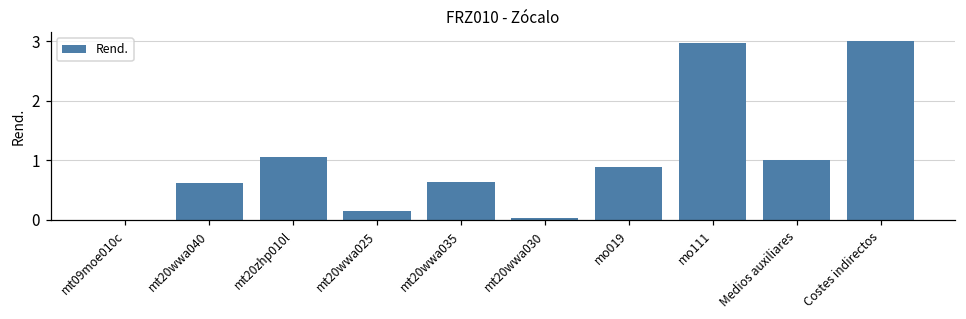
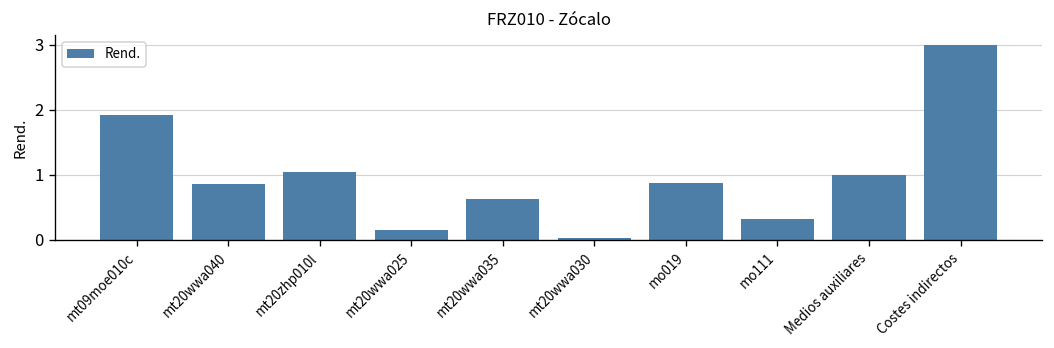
mt09moe010c: 0.0 -> 1.9
mt20wwa040: 0.6 -> 0.9
mo111: 3.0 -> 0.3
